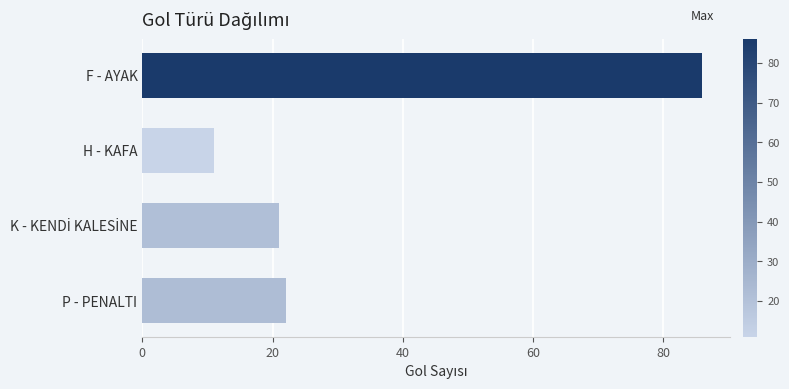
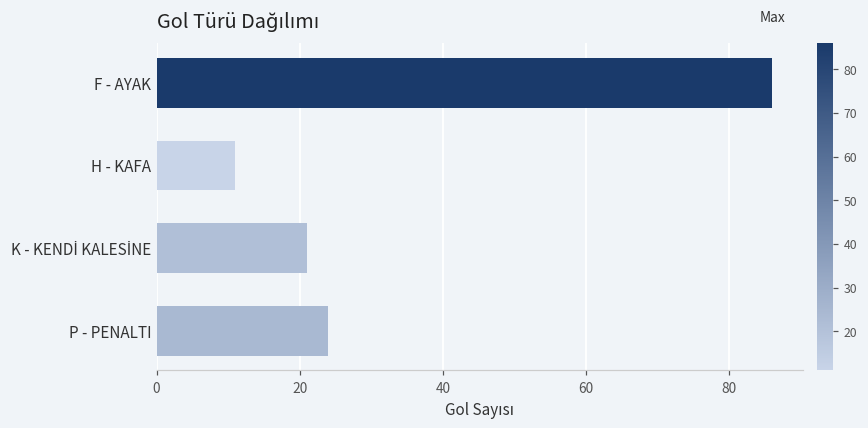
P - PENALTI: 22 -> 24
